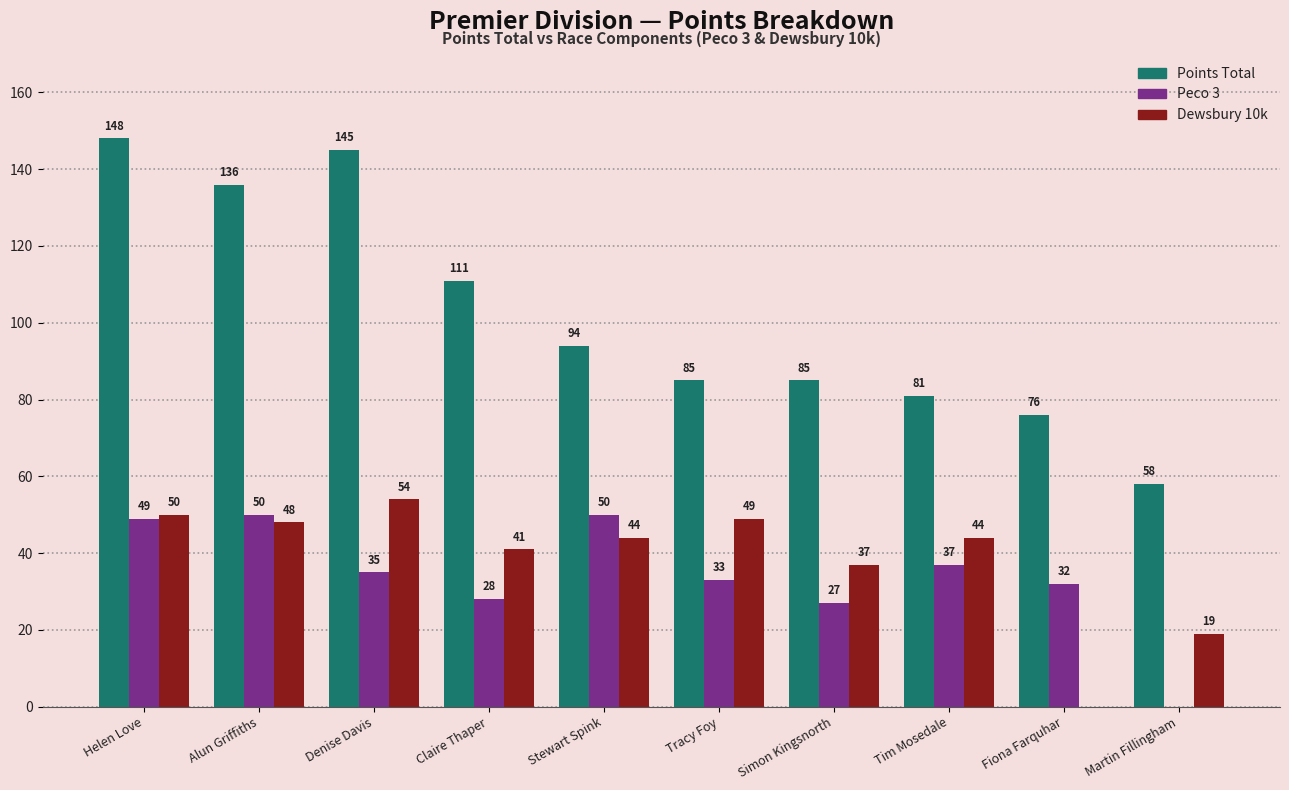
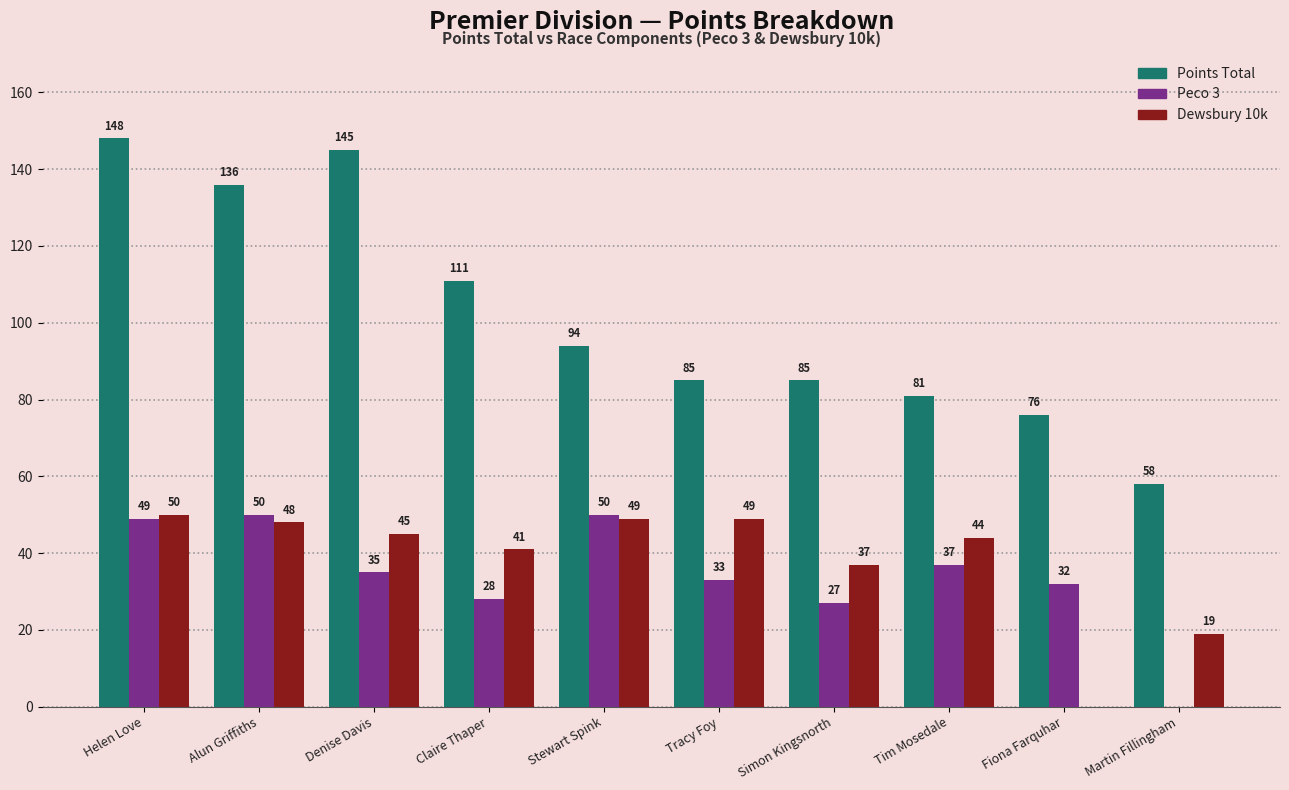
Dewsbury 10k, Denise Davis: 54 -> 45
Dewsbury 10k, Stewart Spink: 44 -> 49
